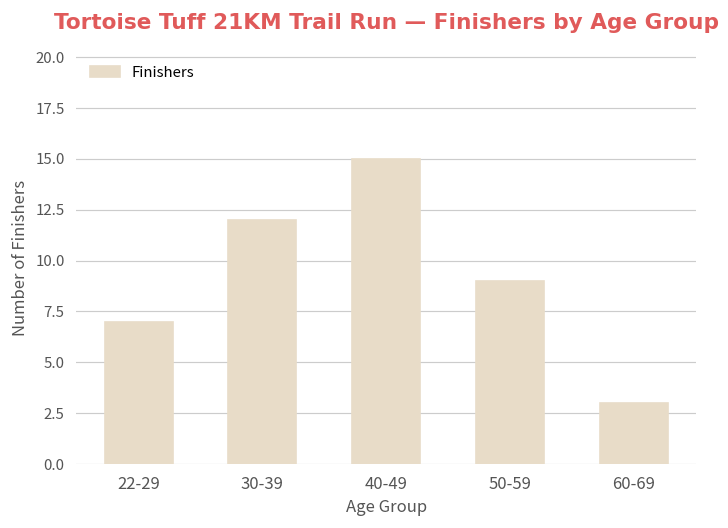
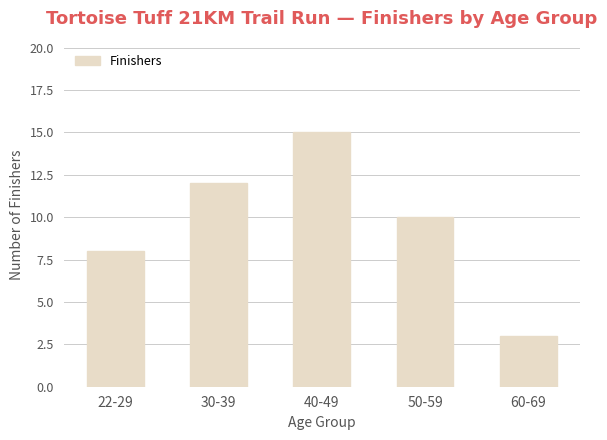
22-29: 7 -> 8
50-59: 9 -> 10
